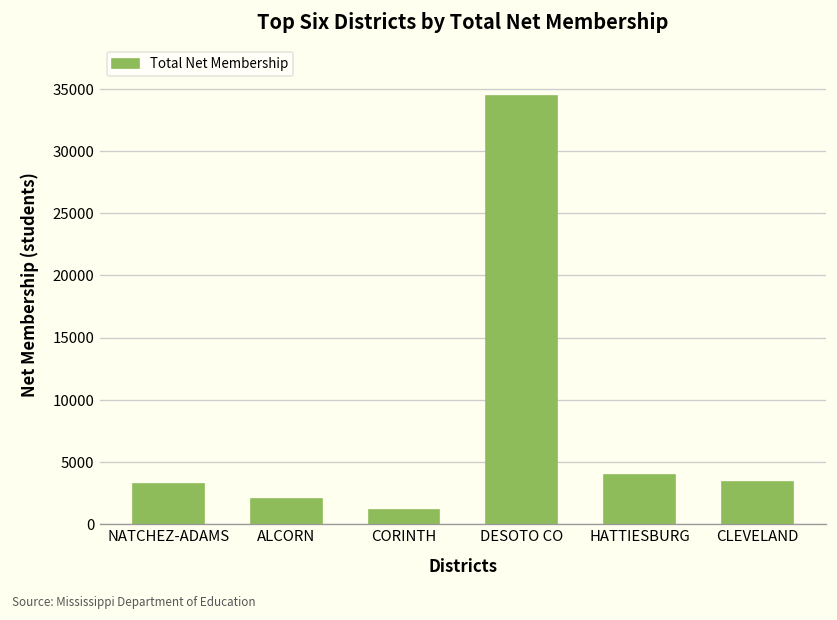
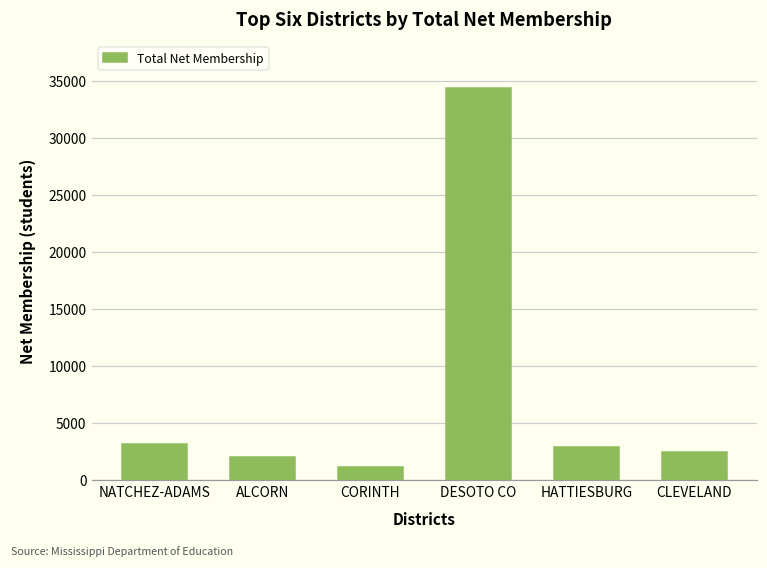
HATTIESBURG: 4000 -> 2900
CLEVELAND: 3400 -> 2400
